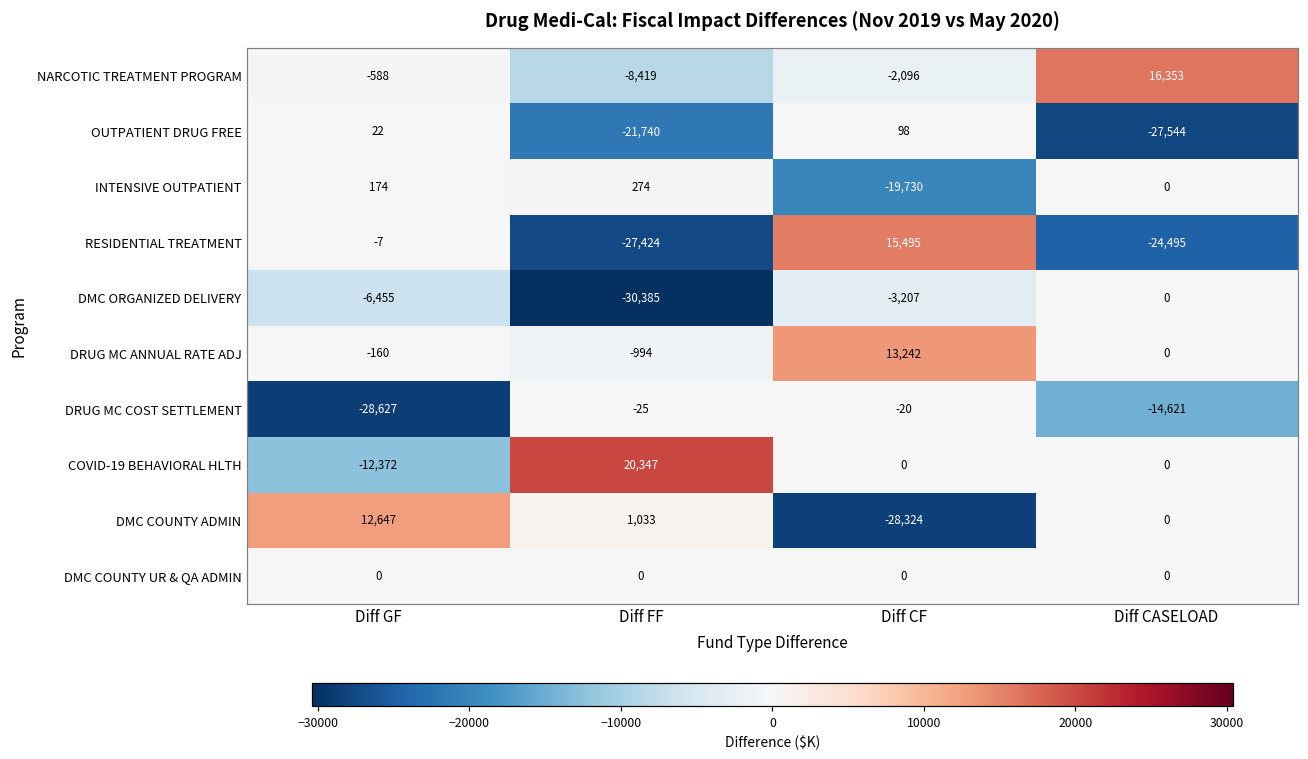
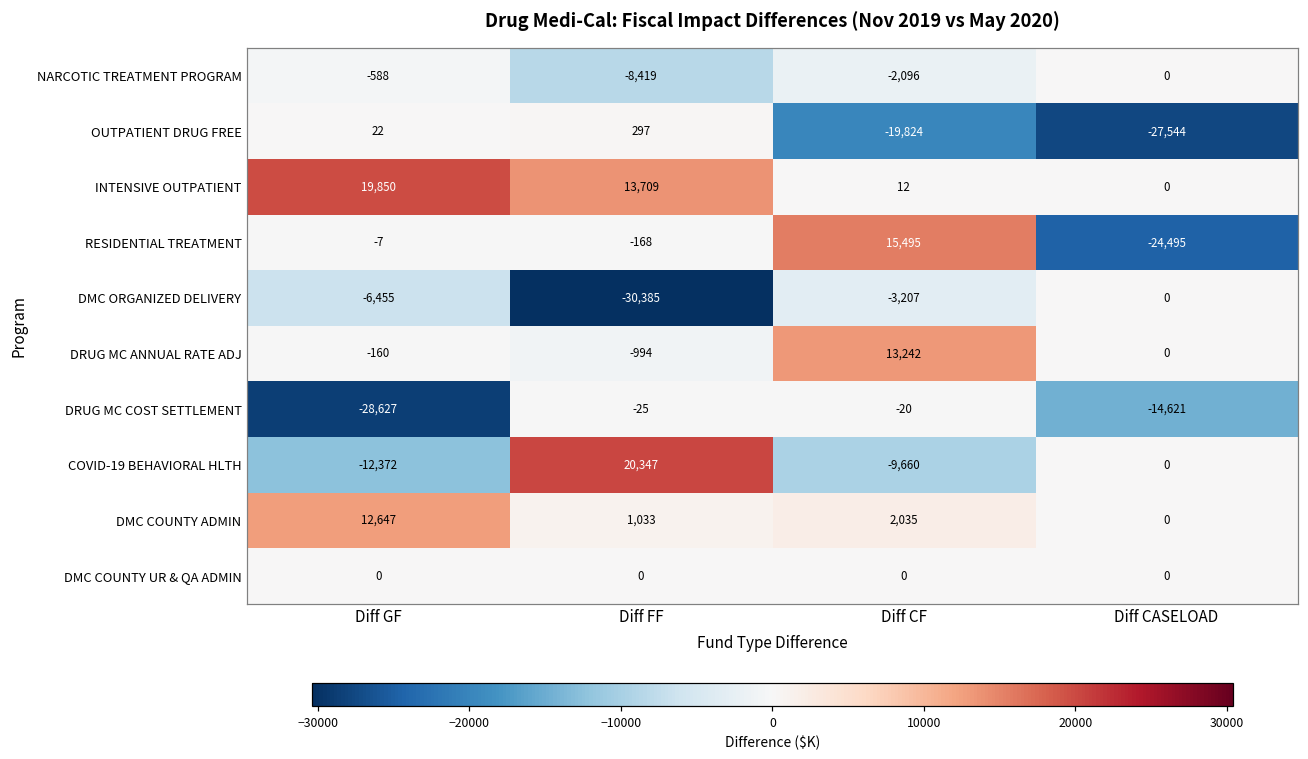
NARCOTIC TREATMENT PROGRAM, Diff CASELOAD: 16,353 -> 0
OUTPATIENT DRUG FREE, Diff FF: -21,740 -> 297
OUTPATIENT DRUG FREE, Diff CF: 98 -> -19,824
INTENSIVE OUTPATIENT, Diff GF: 174 -> 19,850
INTENSIVE OUTPATIENT, Diff FF: 274 -> 13,709
INTENSIVE OUTPATIENT, Diff CF: -19,730 -> 12
RESIDENTIAL TREATMENT, Diff FF: -27,424 -> -168
COVID-19 BEHAVIORAL HLTH, Diff CF: 0 -> -9,660
DMC COUNTY ADMIN, Diff CF: -28,324 -> 2,035
